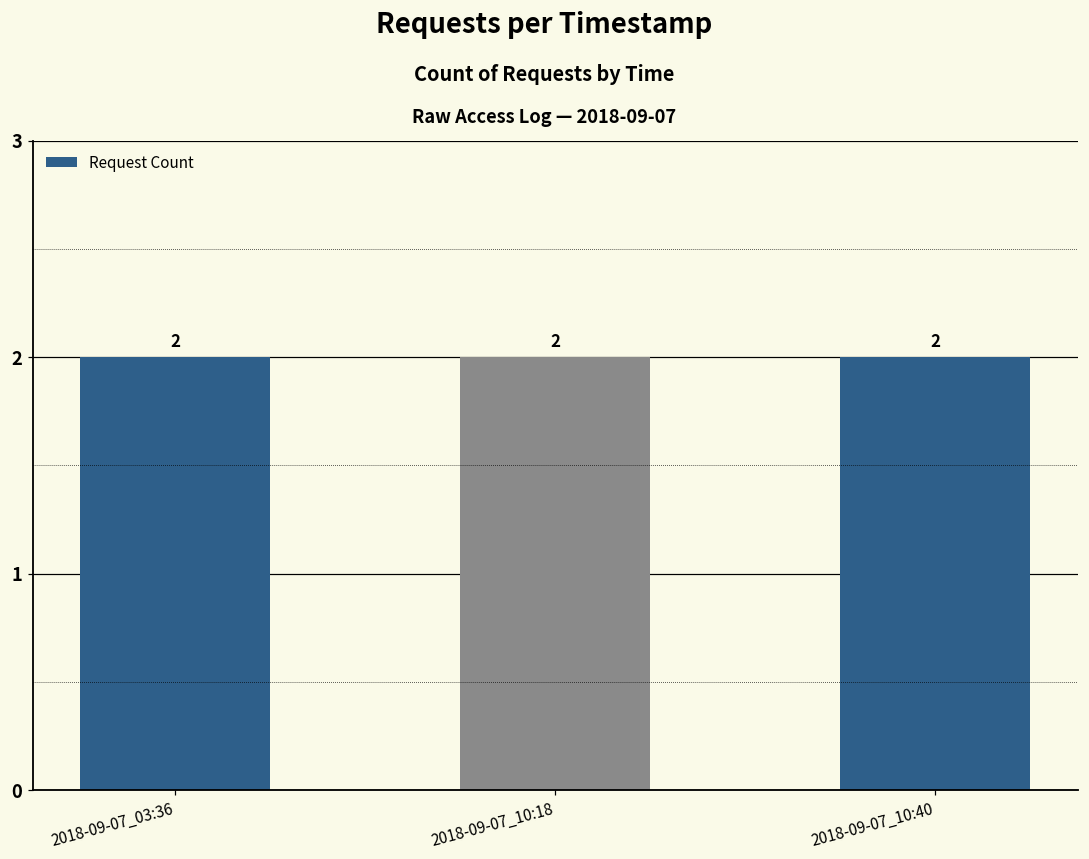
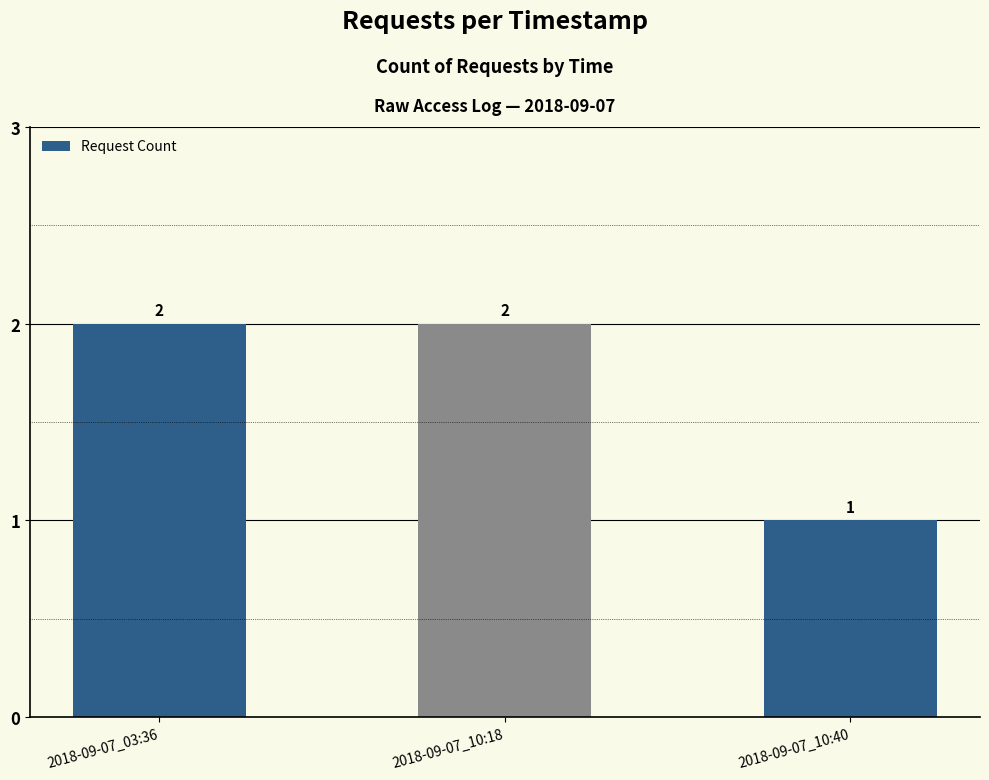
2018-09-07_10:40: 2 -> 1
